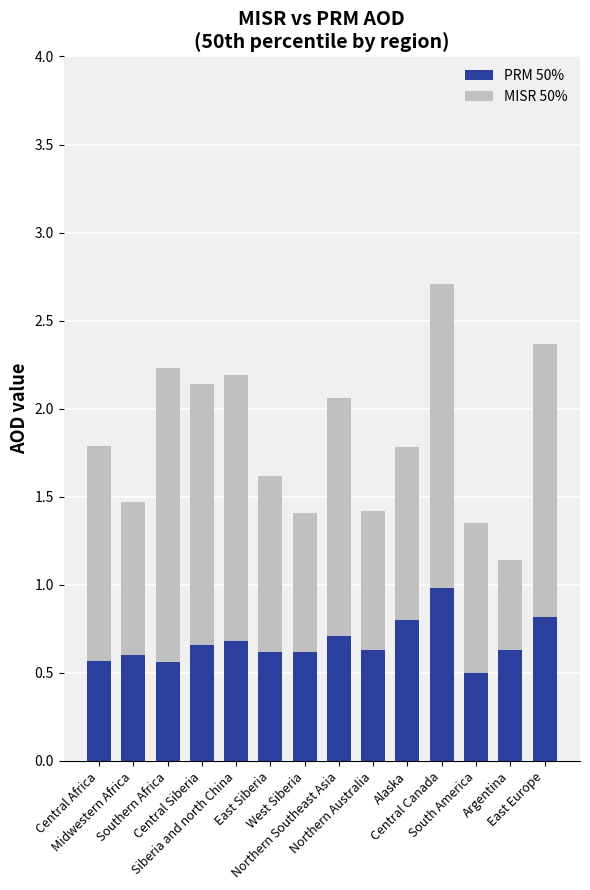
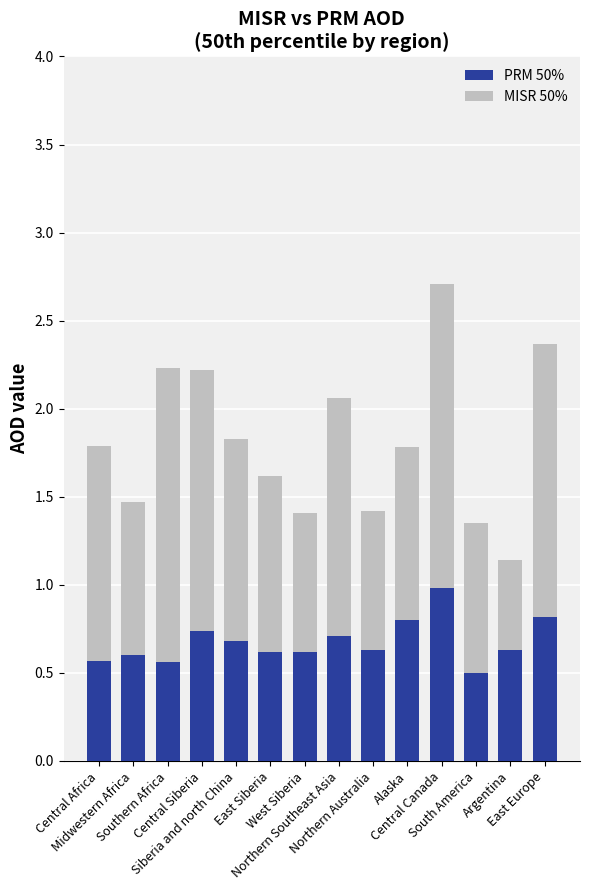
PRM 50%, Central Siberia: 0.66 -> 0.74
MISR 50%, Siberia and north China: 1.51 -> 1.15
